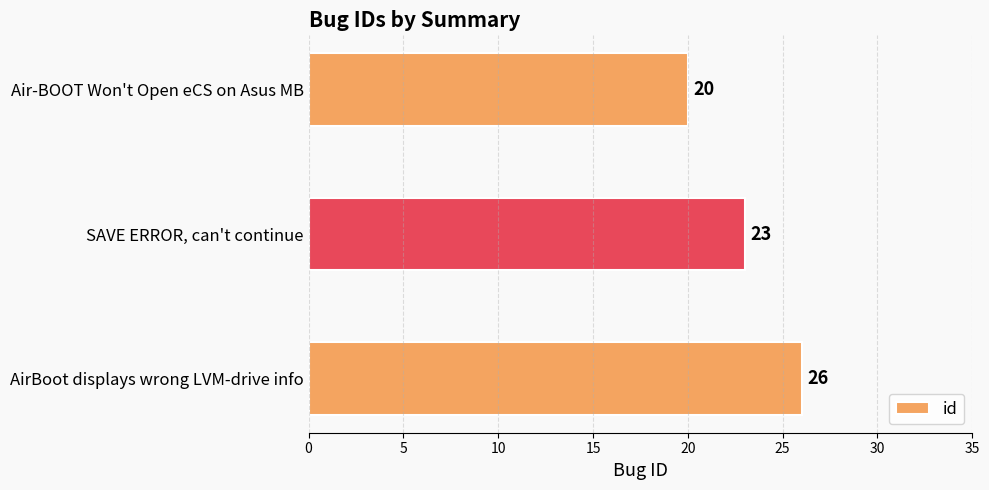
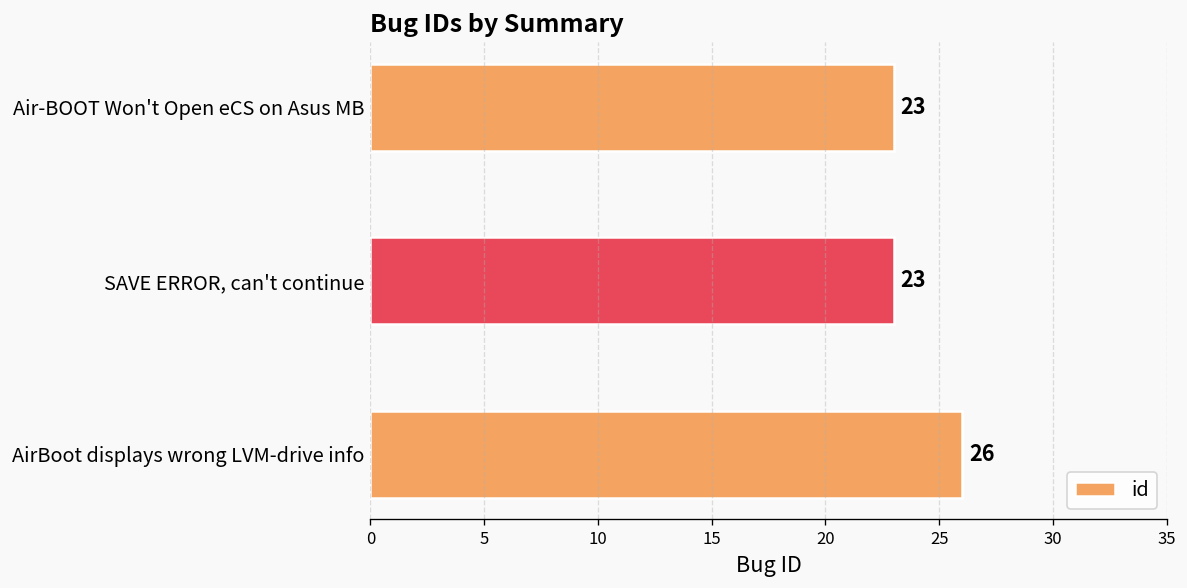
Air-BOOT Won't Open eCS on Asus MB: 20 -> 23
